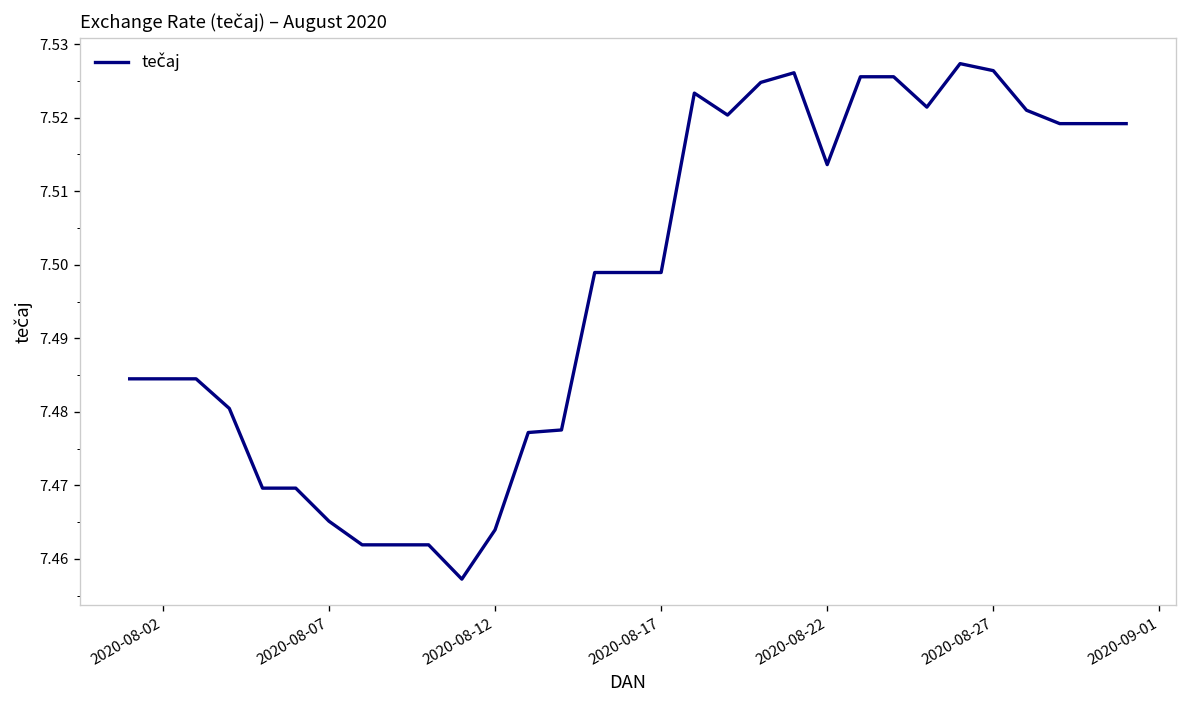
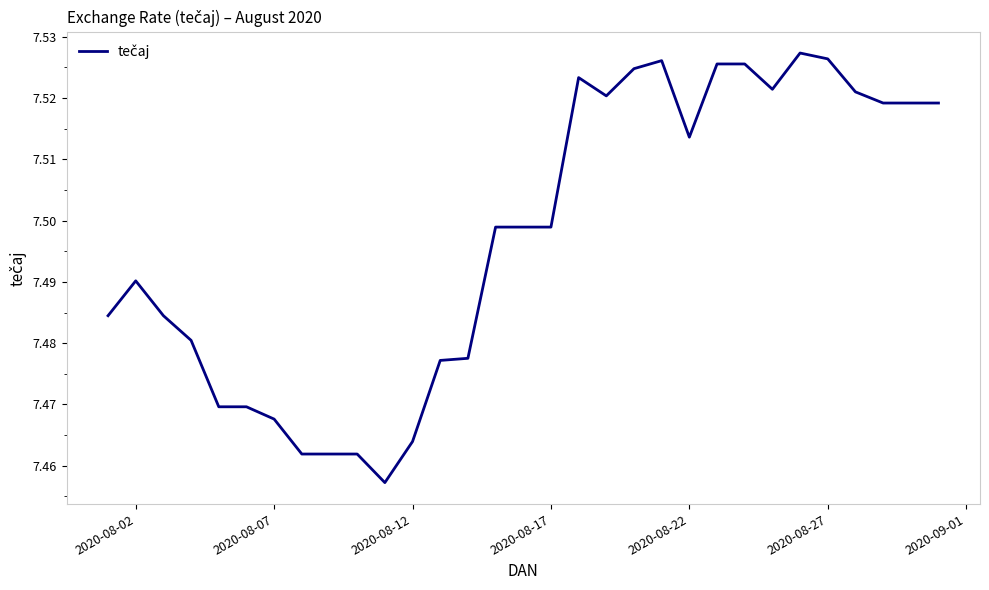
2020-08-02: 7.484 -> 7.490
2020-08-07: 7.465 -> 7.468
